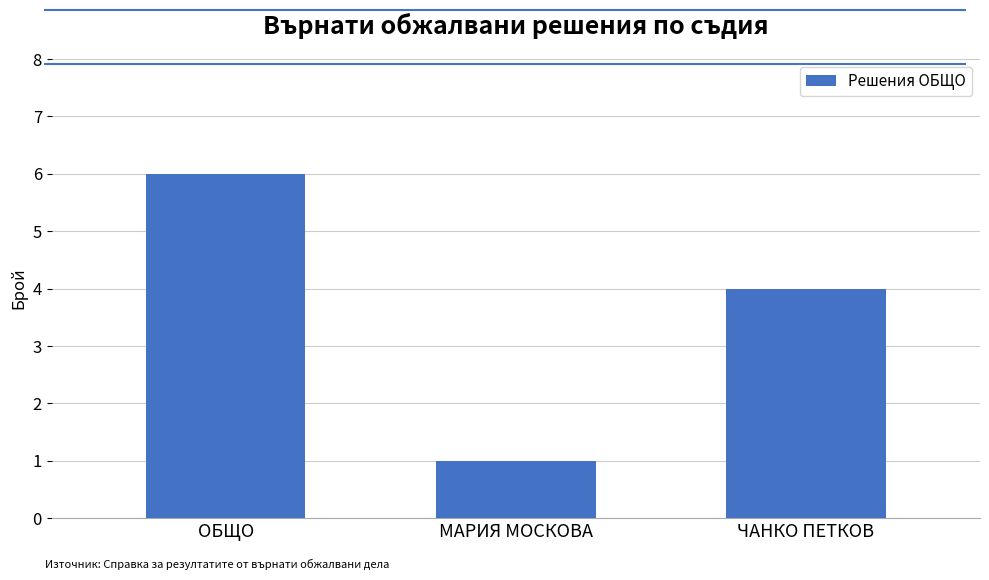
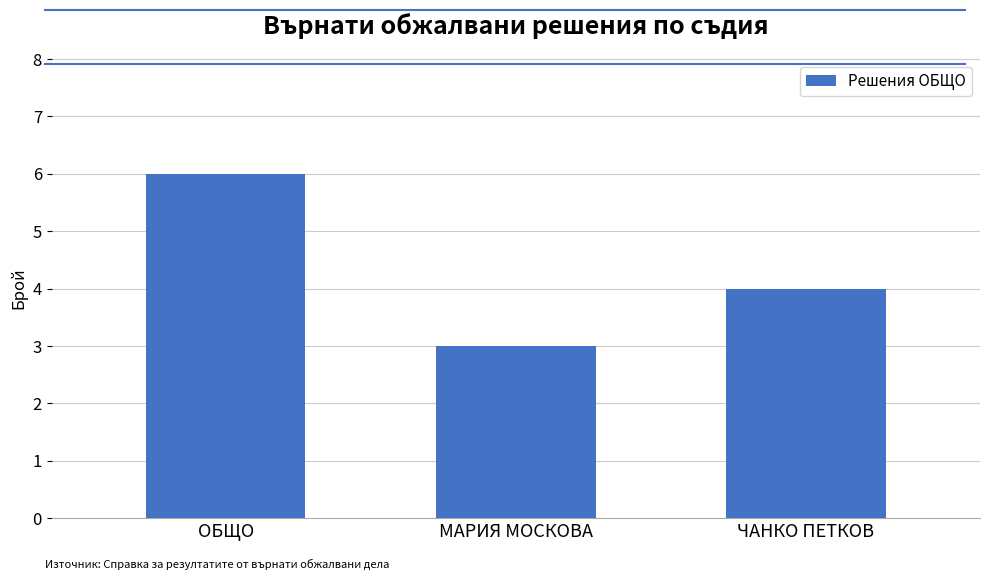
МАРИЯ МОСКОВА: 1 -> 3
